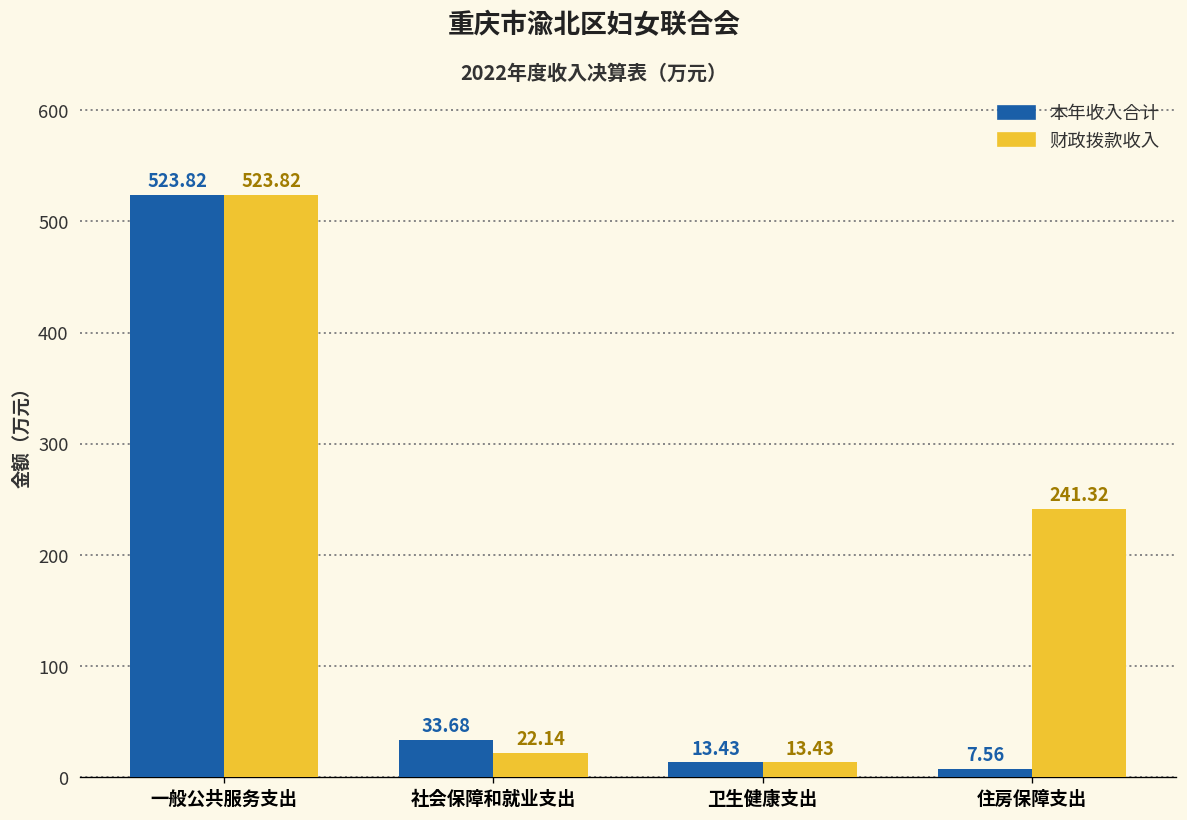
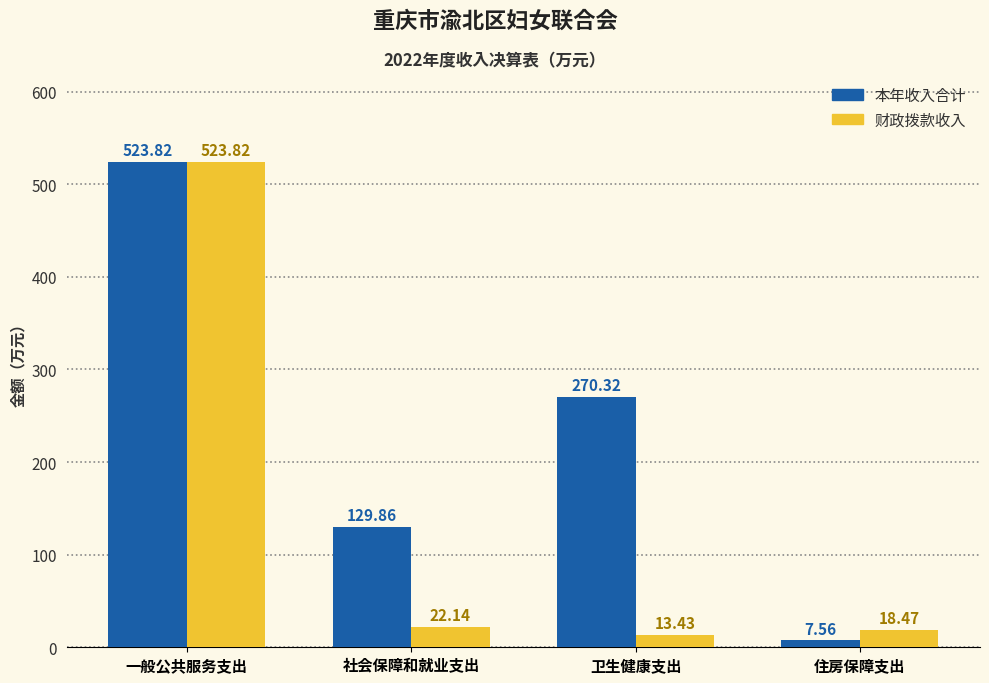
本年收入合计, 社会保障和就业支出: 33.68 -> 129.86
本年收入合计, 卫生健康支出: 13.43 -> 270.32
财政拨款收入, 住房保障支出: 241.32 -> 18.47
